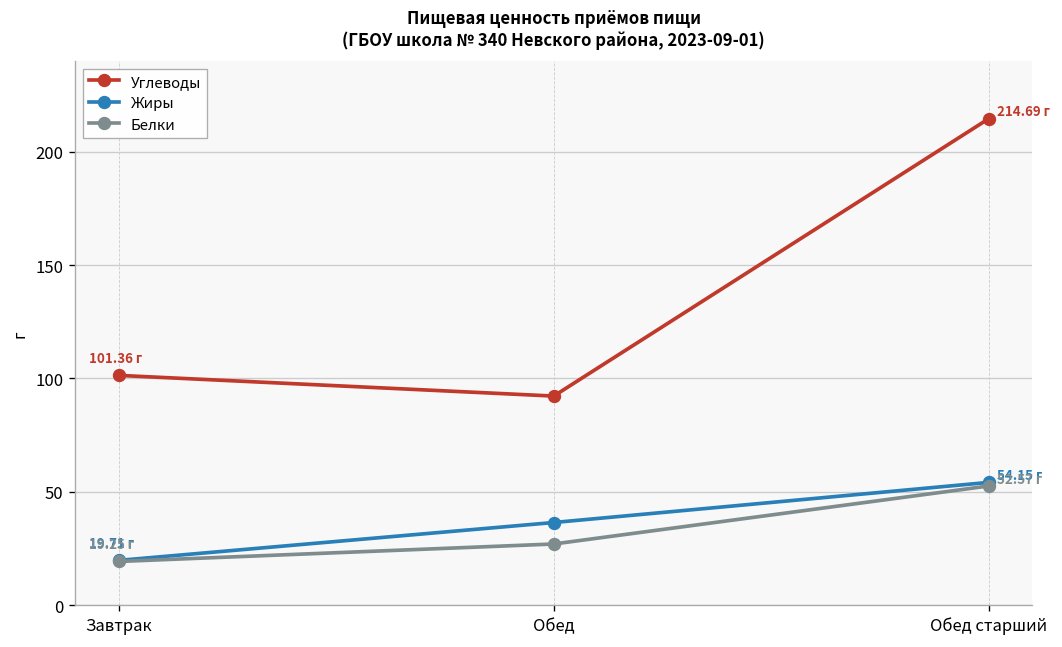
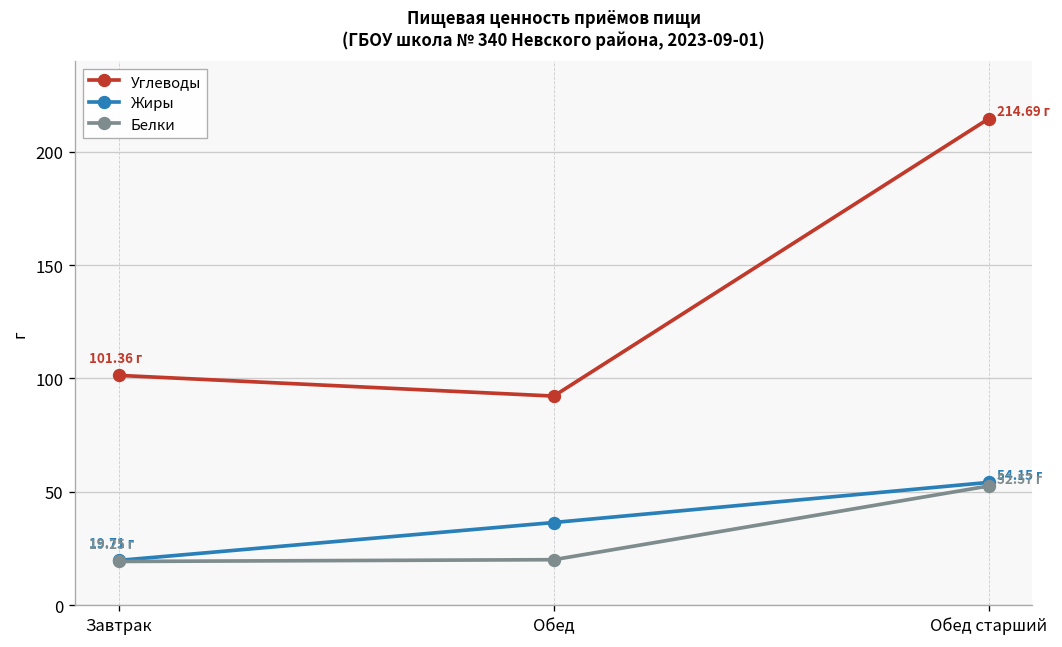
Белки, Обед: 27 -> 20
